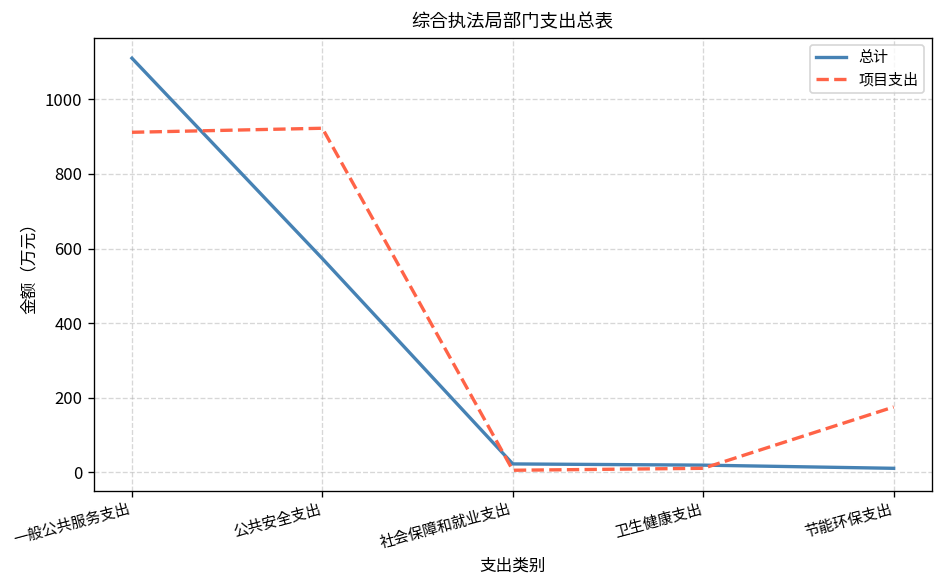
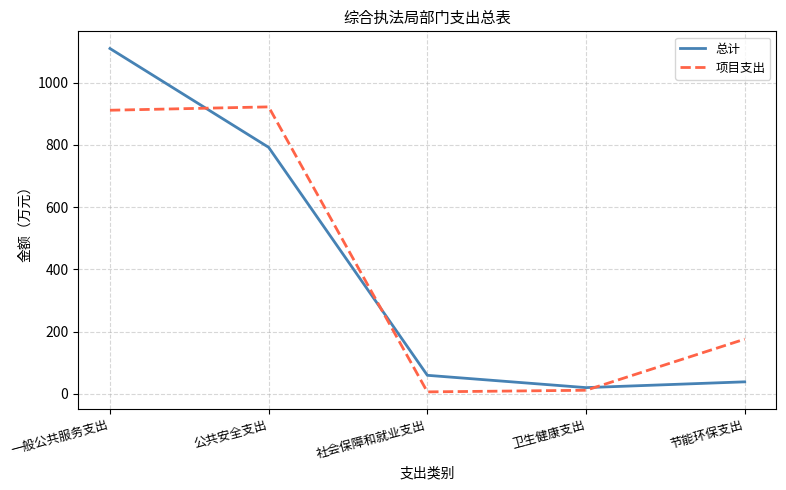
总计, 公共安全支出: 570 -> 790
总计, 社会保障和就业支出: 20 -> 60
总计, 节能环保支出: 10 -> 40
